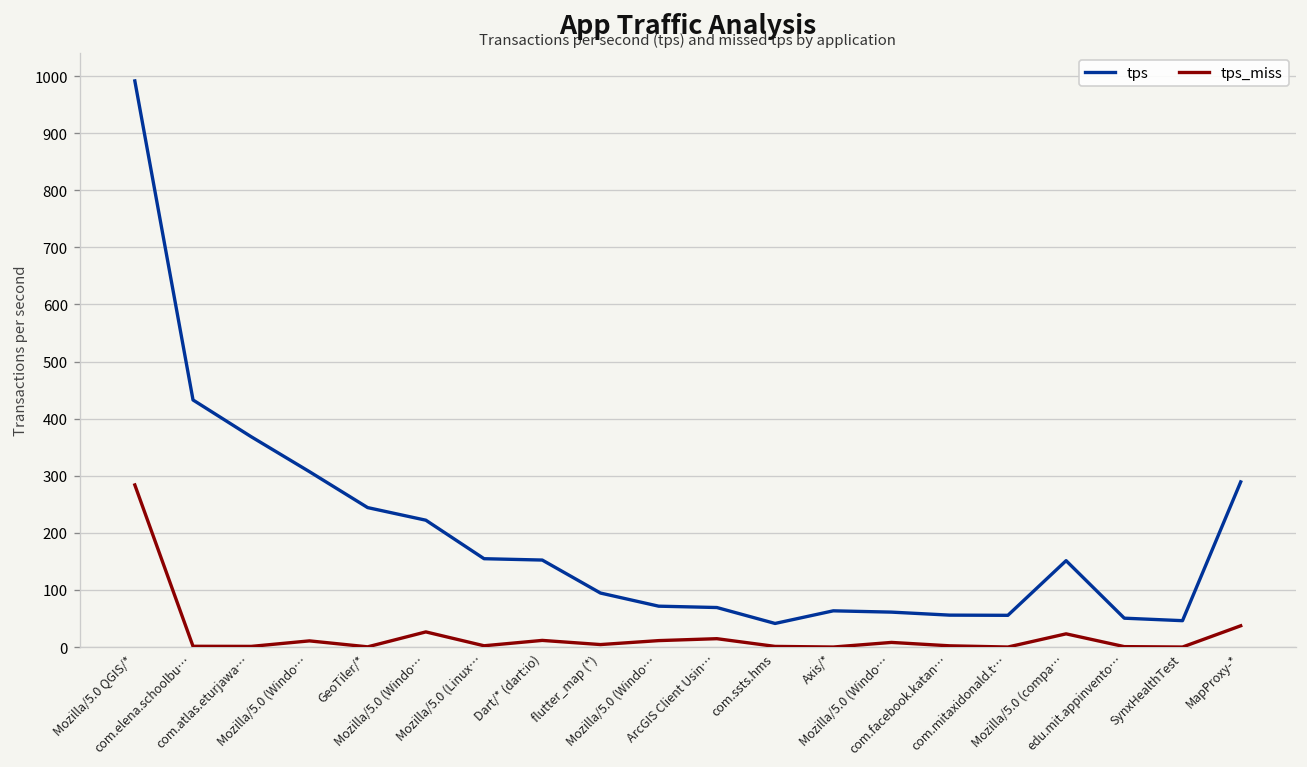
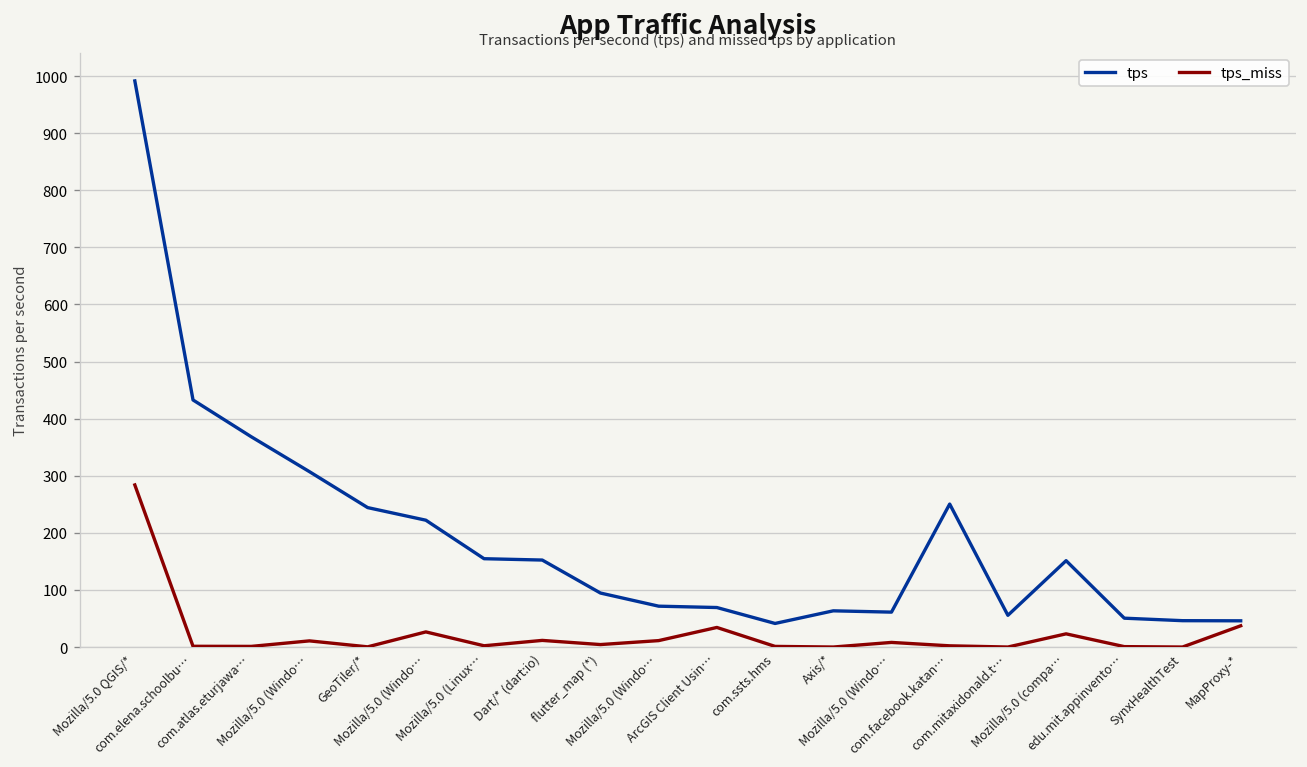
tps_miss, ArcGIS Client Usin…: 10 -> 30
tps, com.facebook.katan…: 60 -> 250
tps, MapProxy-*: 290 -> 50
